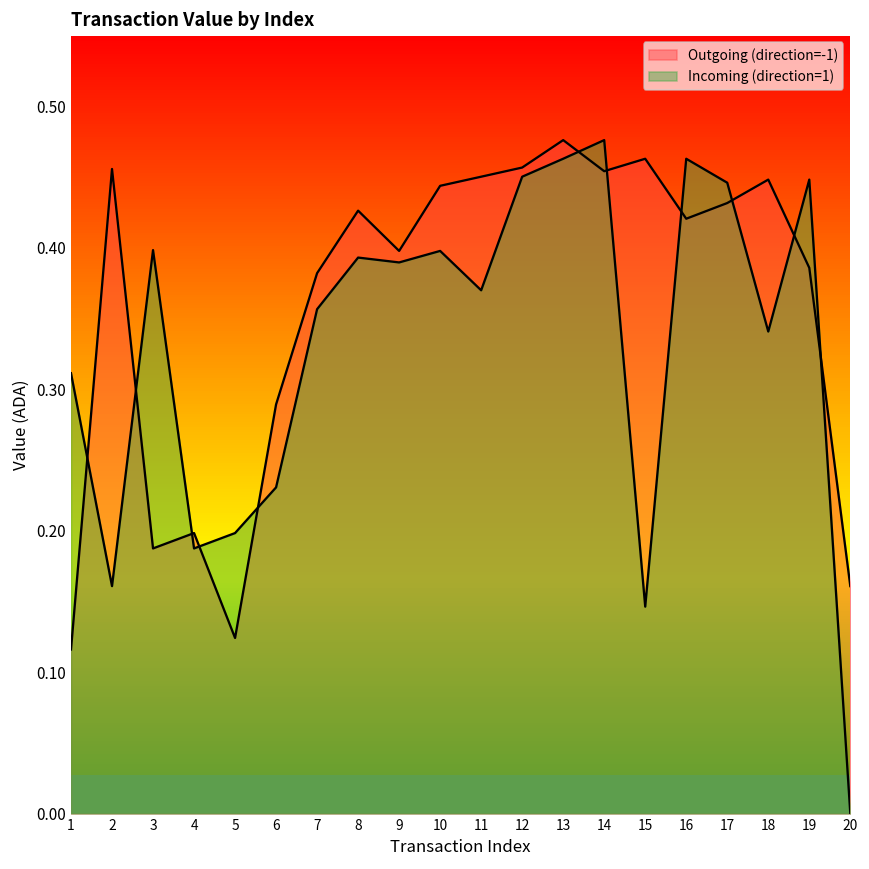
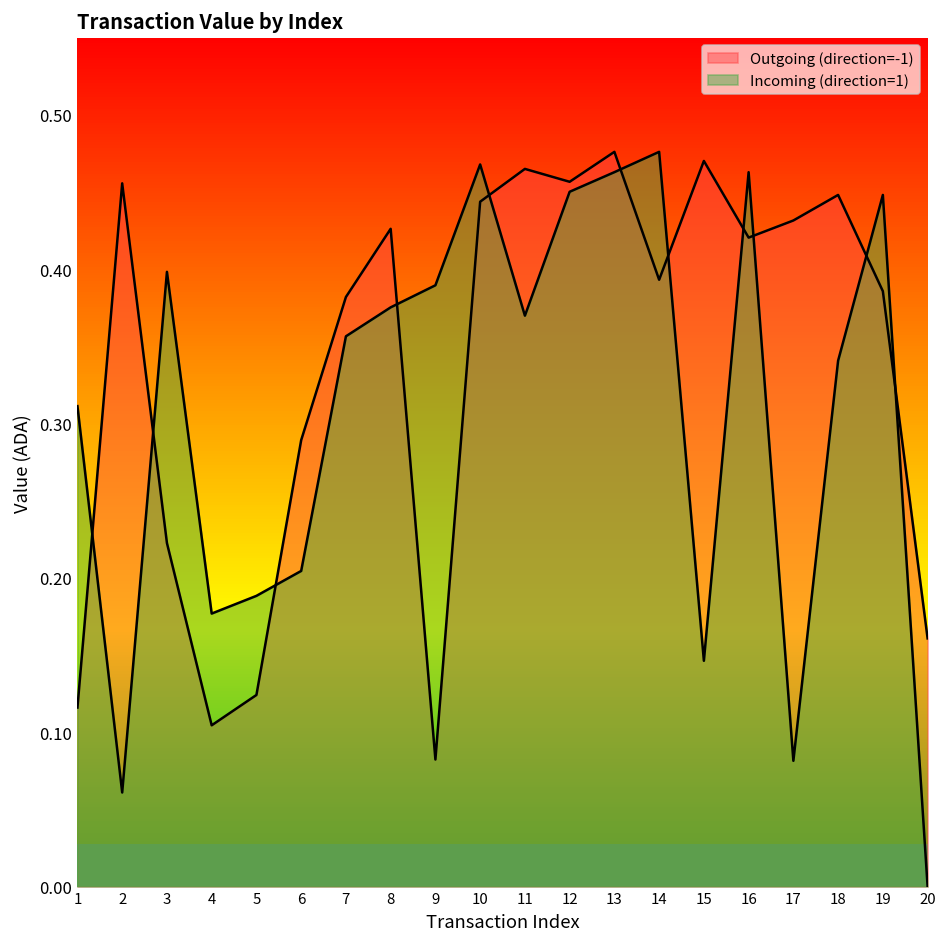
Incoming (direction=1), 2: 0.161 -> 0.061
Outgoing (direction=-1), 3: 0.187 -> 0.223
Outgoing (direction=-1), 4: 0.198 -> 0.104
Incoming (direction=1), 4: 0.187 -> 0.177
Incoming (direction=1), 5: 0.198 -> 0.188
Incoming (direction=1), 6: 0.231 -> 0.204
Incoming (direction=1), 8: 0.393 -> 0.375
Outgoing (direction=-1), 9: 0.398 -> 0.082
Incoming (direction=1), 10: 0.398 -> 0.468
Outgoing (direction=-1), 11: 0.450 -> 0.465
Outgoing (direction=-1), 14: 0.454 -> 0.393
Outgoing (direction=-1), 15: 0.463 -> 0.470
Incoming (direction=1), 17: 0.446 -> 0.081
